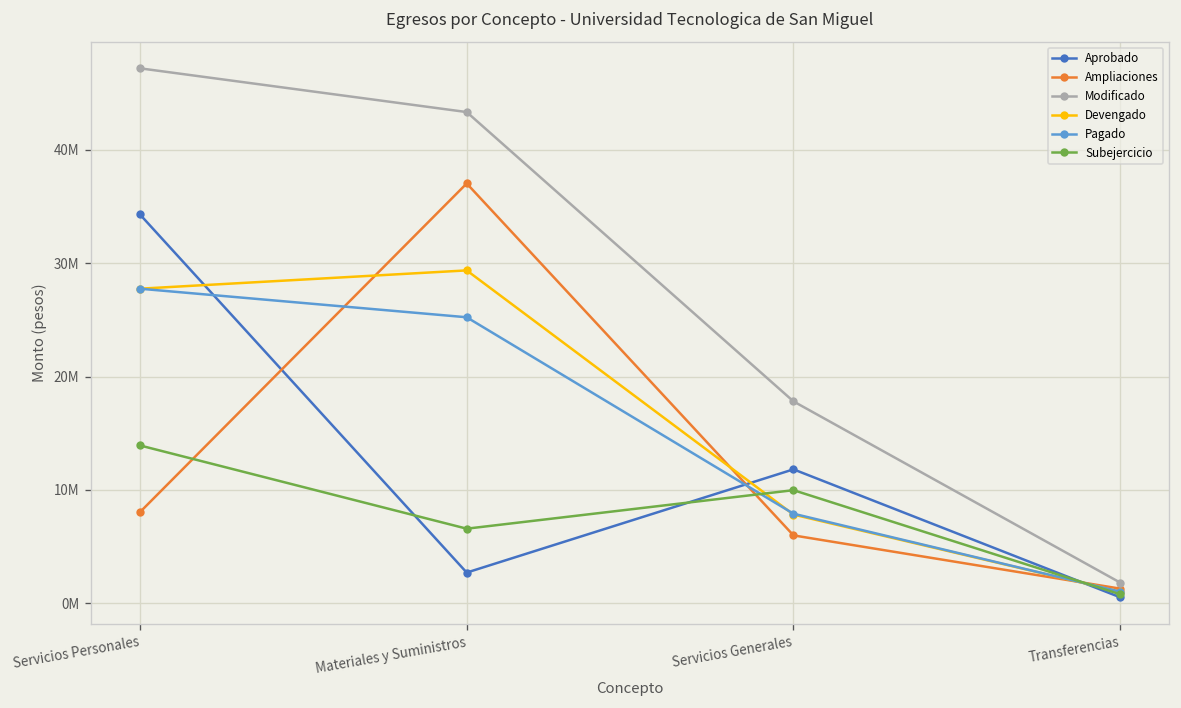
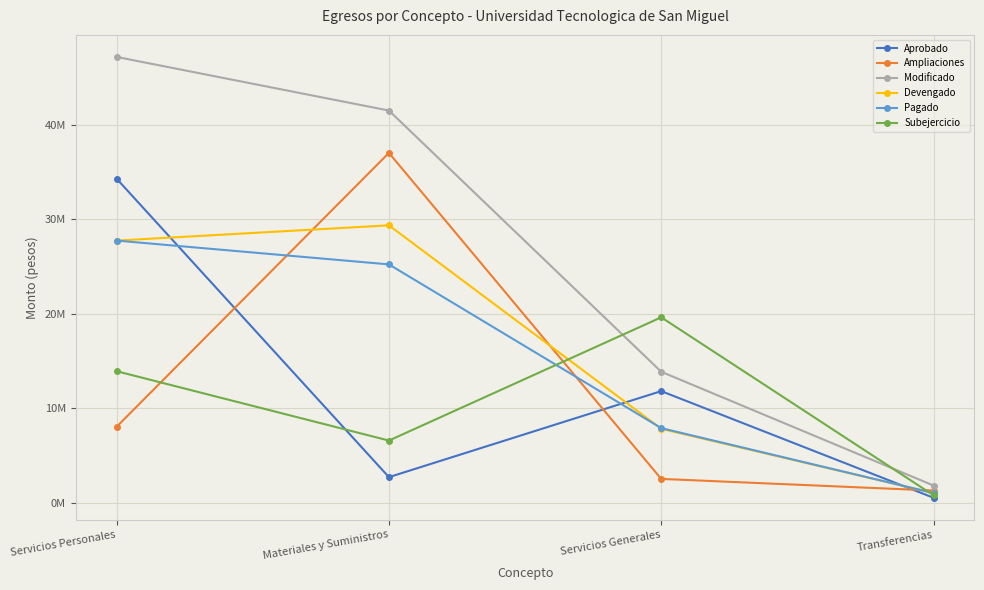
Modificado, Materiales y Suministros: 43000000 -> 42000000
Ampliaciones, Servicios Generales: 6000000 -> 3000000
Modificado, Servicios Generales: 18000000 -> 14000000
Subejercicio, Servicios Generales: 10000000 -> 20000000
